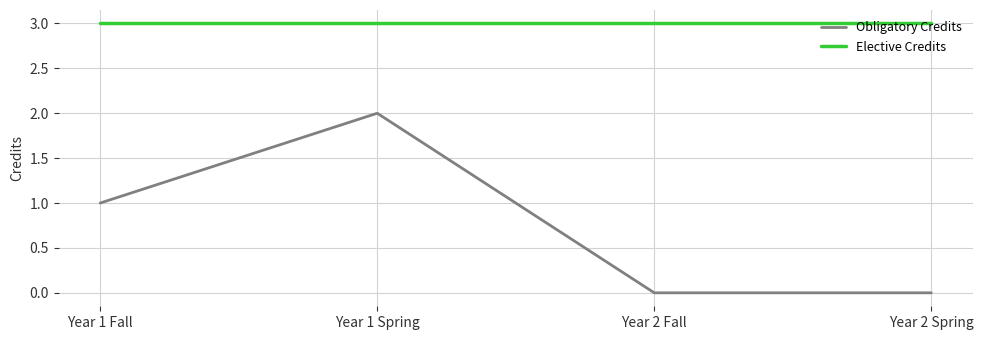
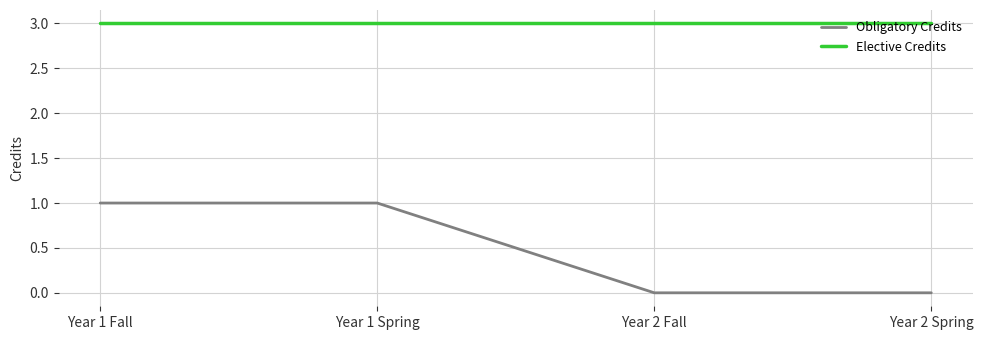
Obligatory Credits, Year 1 Spring: 2 -> 1
